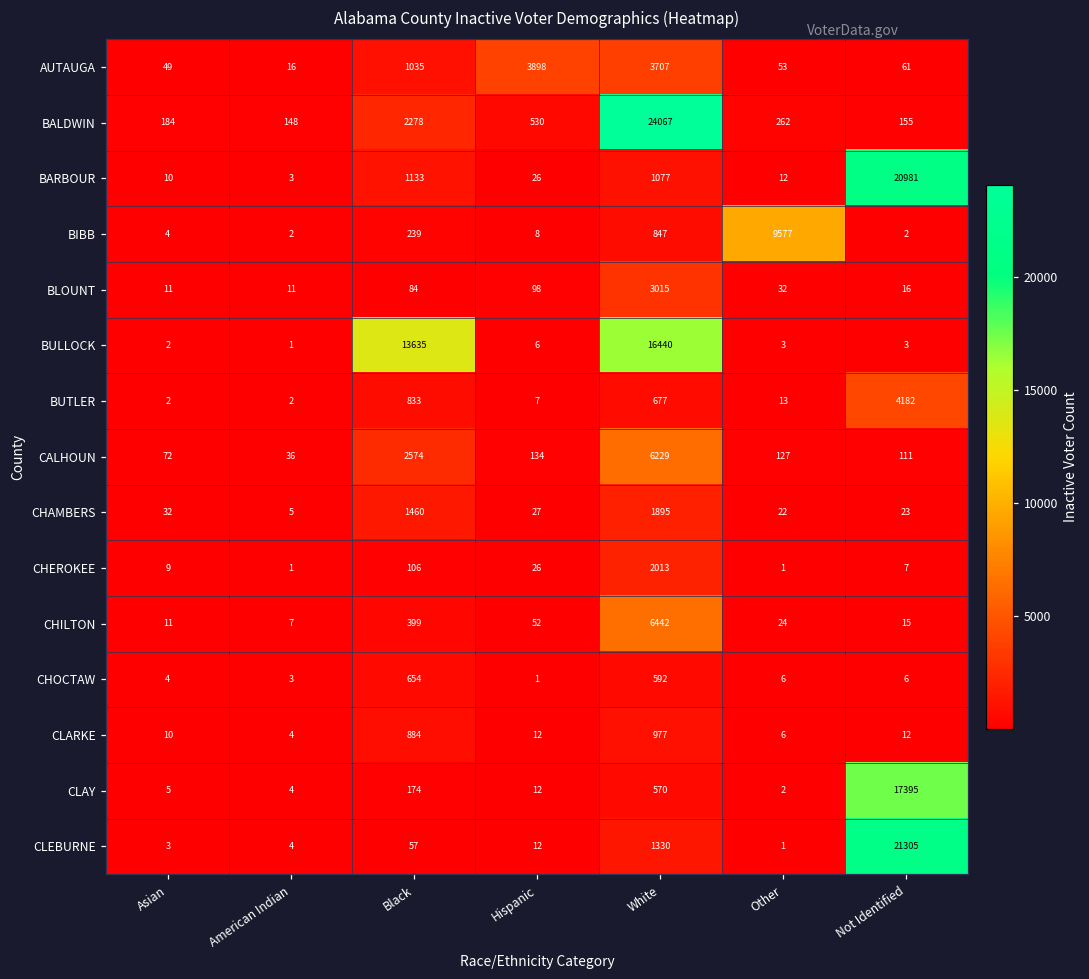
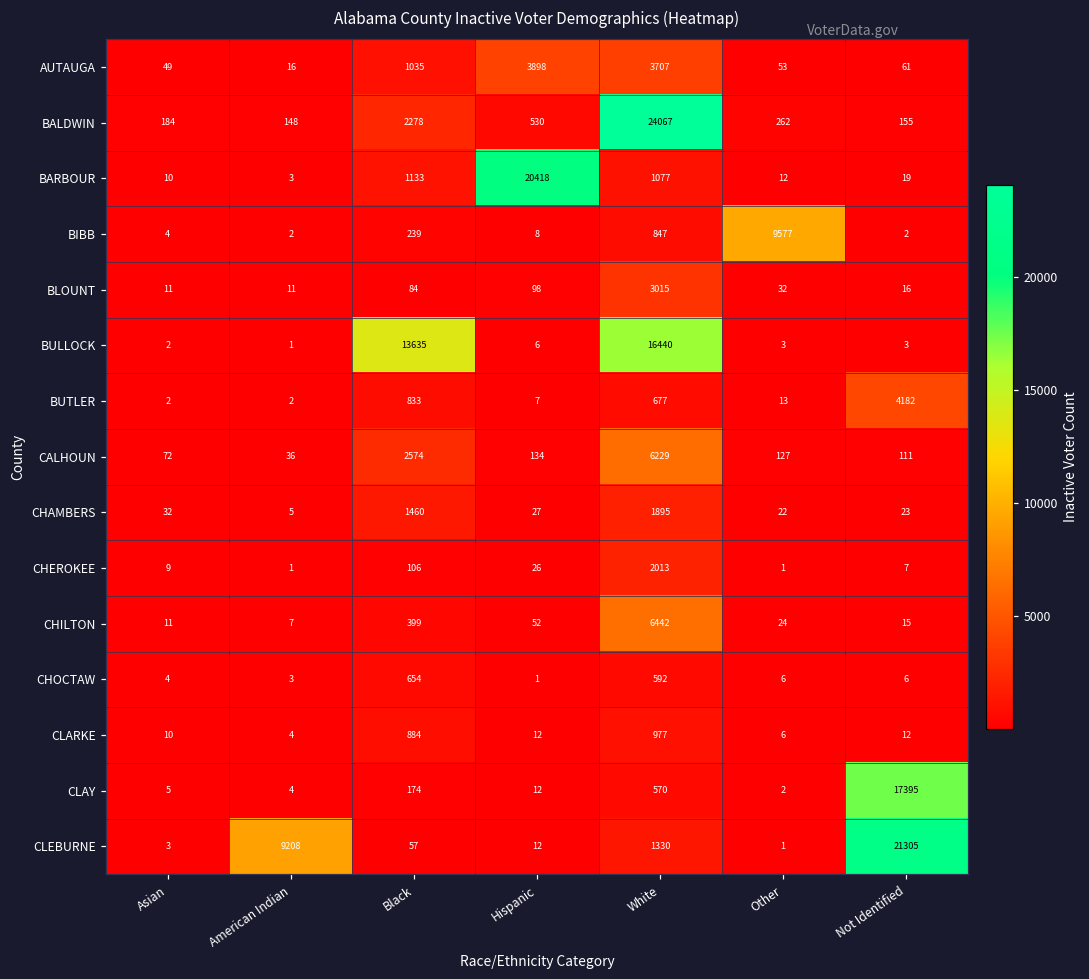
BARBOUR, Hispanic: 26 -> 20418
BARBOUR, Not Identified: 20981 -> 19
CLEBURNE, American Indian: 4 -> 9208
